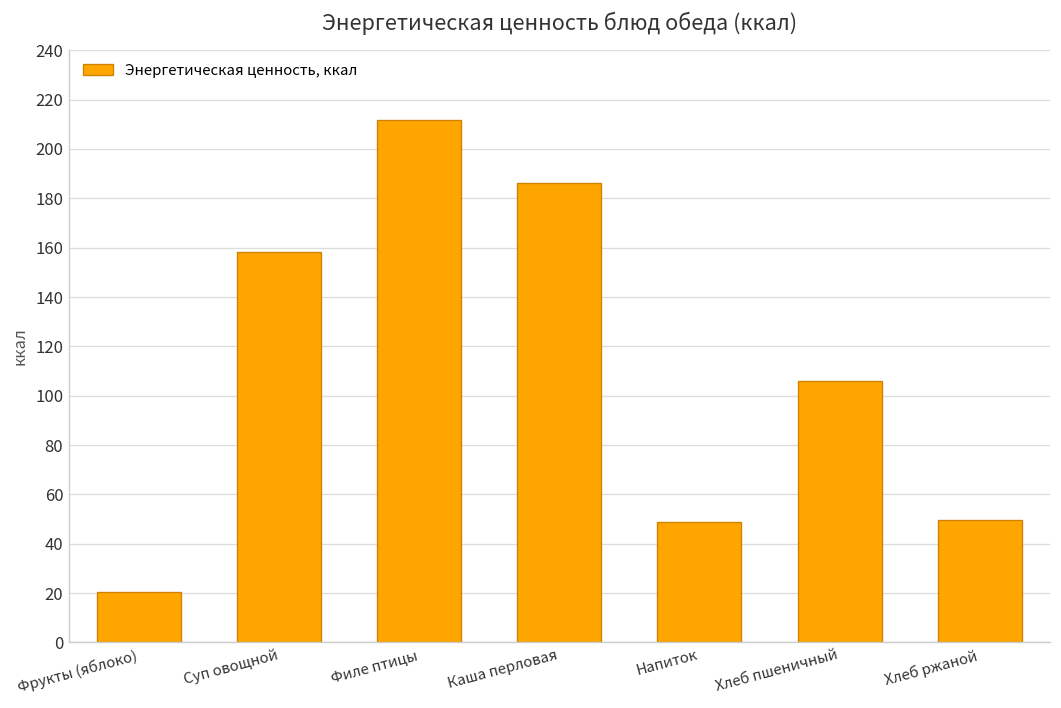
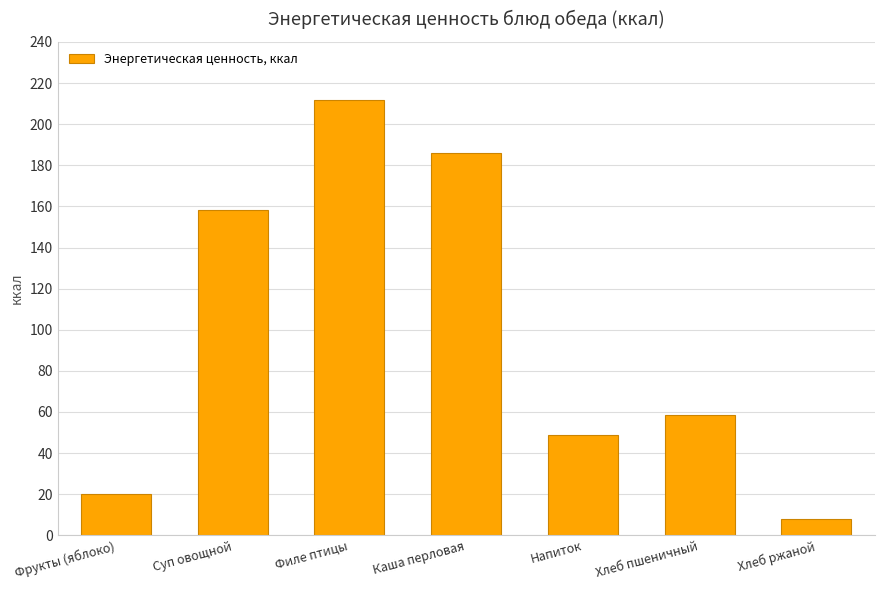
Хлеб пшеничный: 106 -> 59
Хлеб ржаной: 50 -> 8
